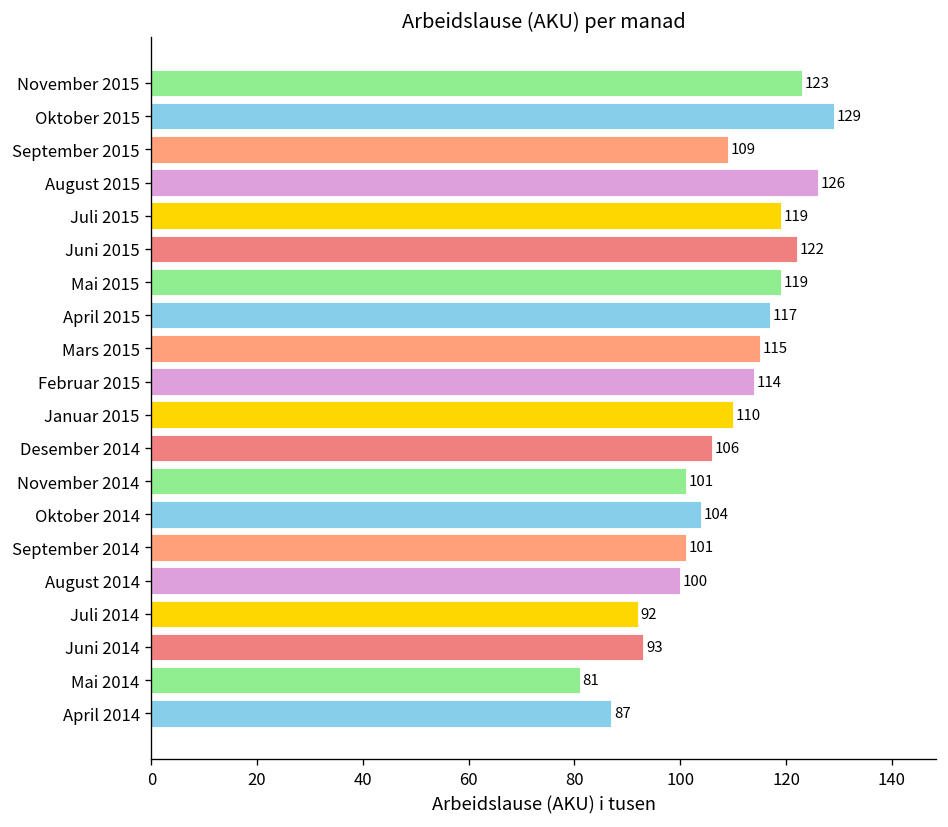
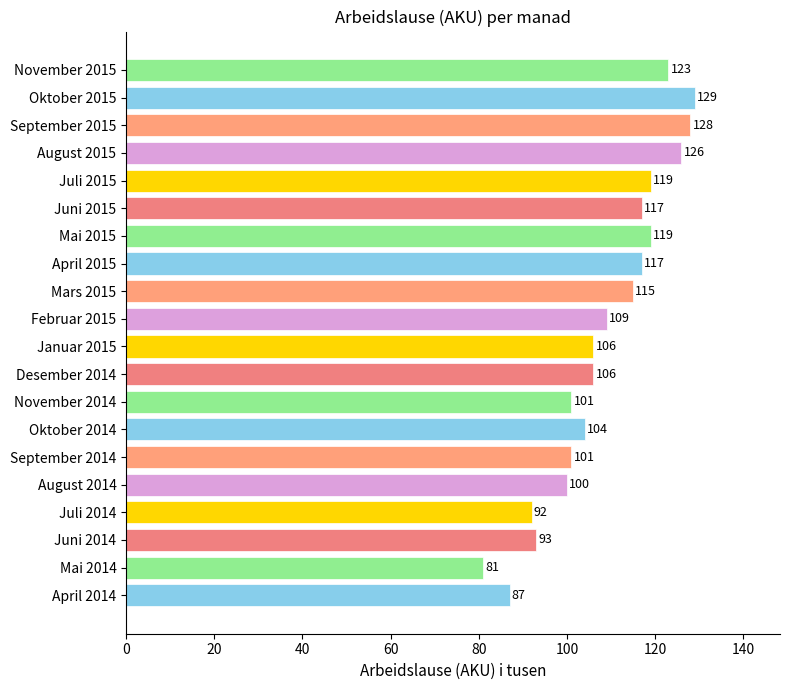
September 2015: 109 -> 128
Juni 2015: 122 -> 117
Februar 2015: 114 -> 109
Januar 2015: 110 -> 106
